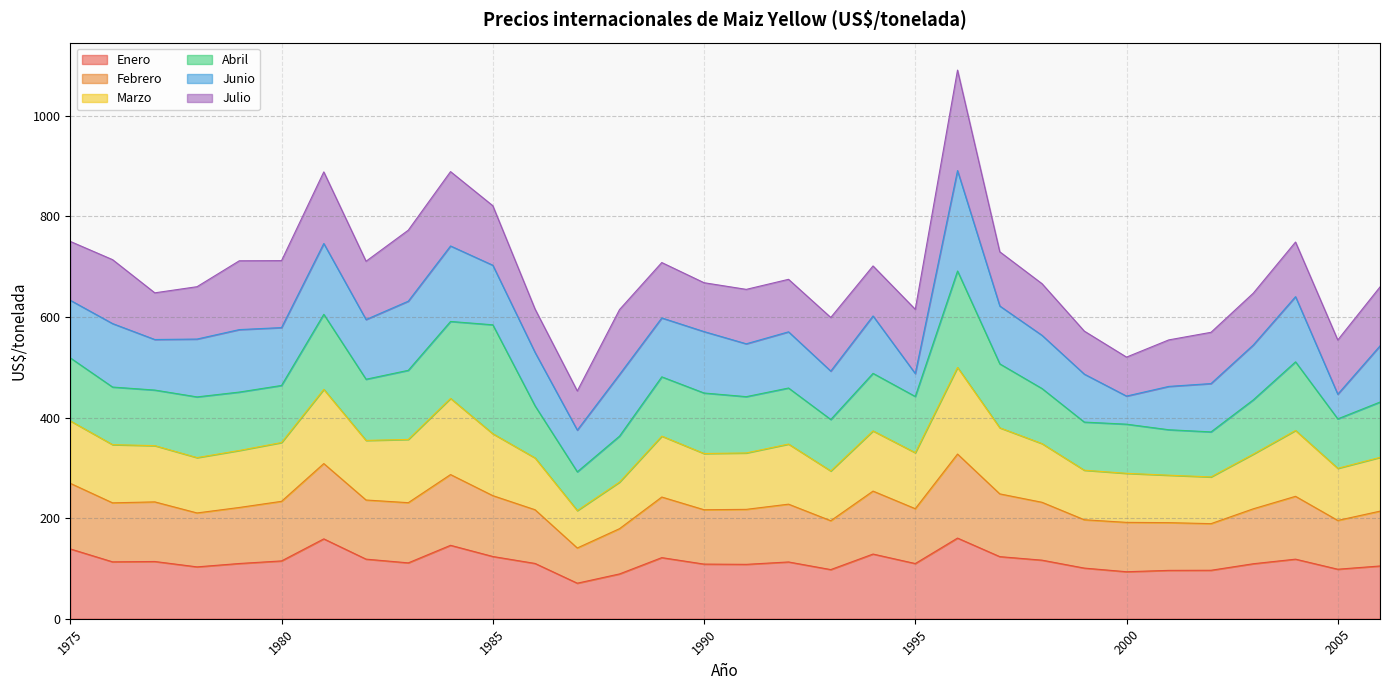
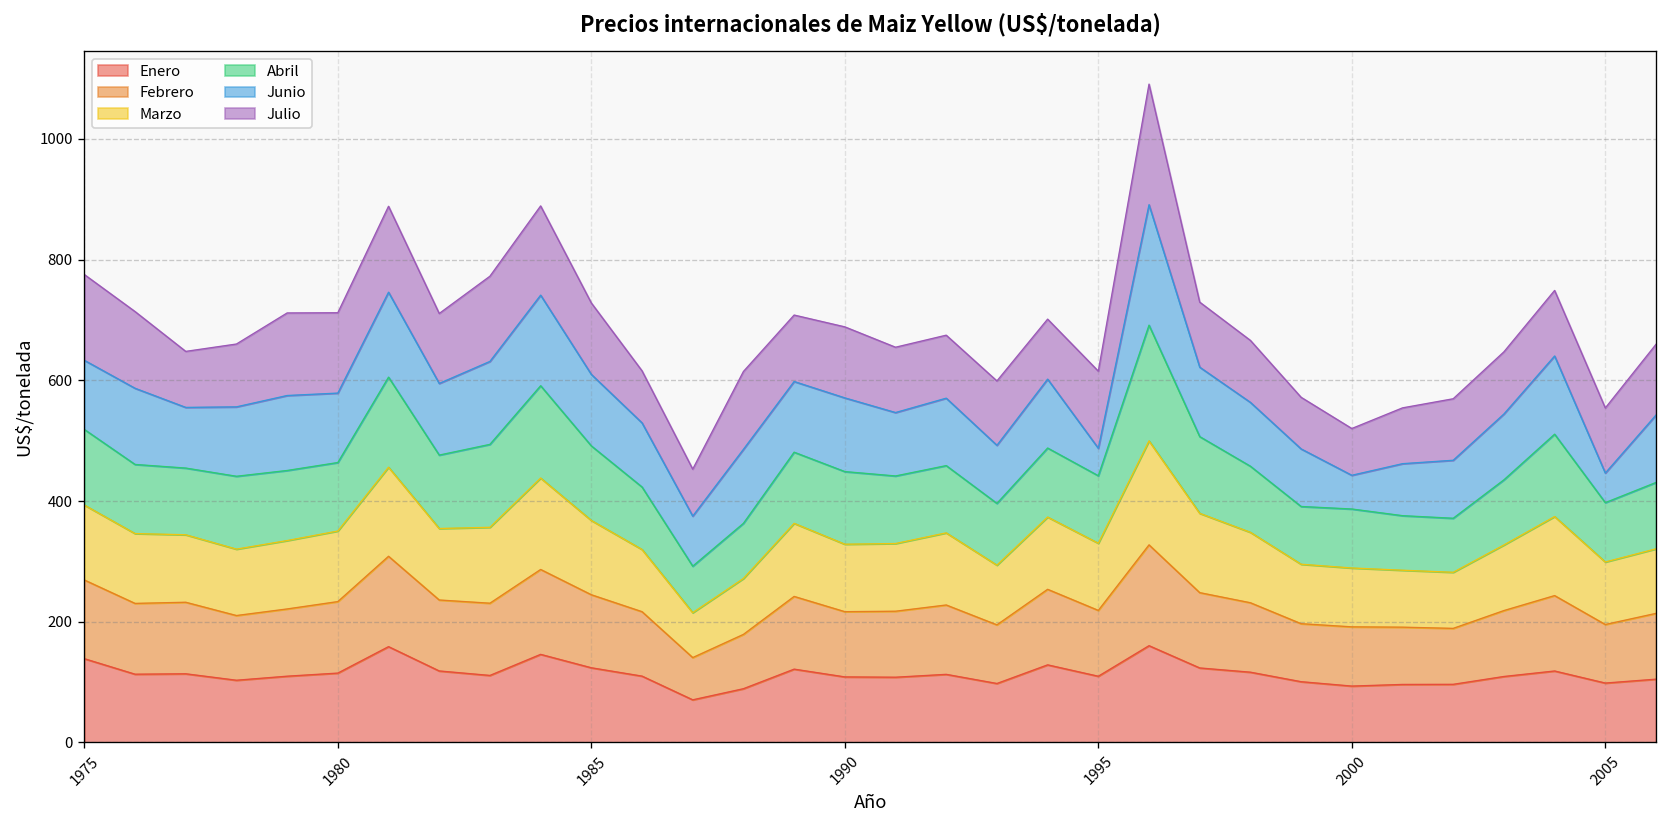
Julio, 1975: 120 -> 140
Abril, 1985: 220 -> 120
Julio, 1990: 100 -> 120
